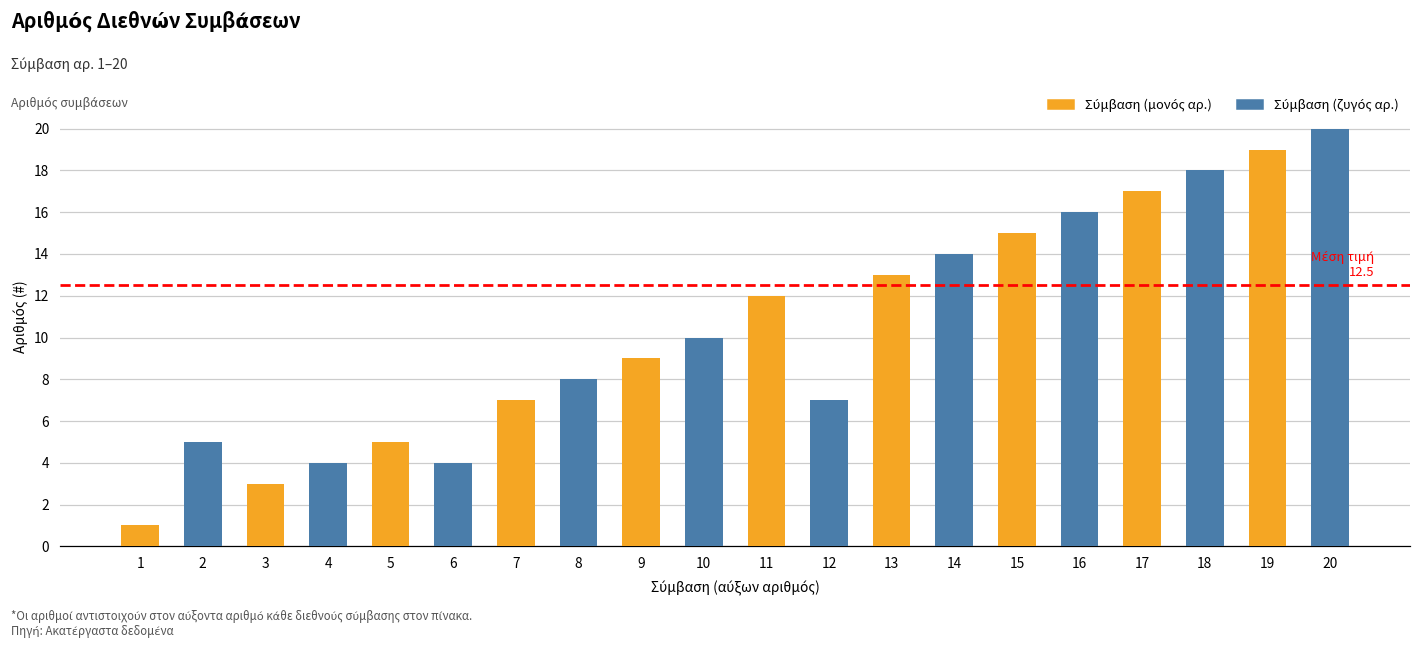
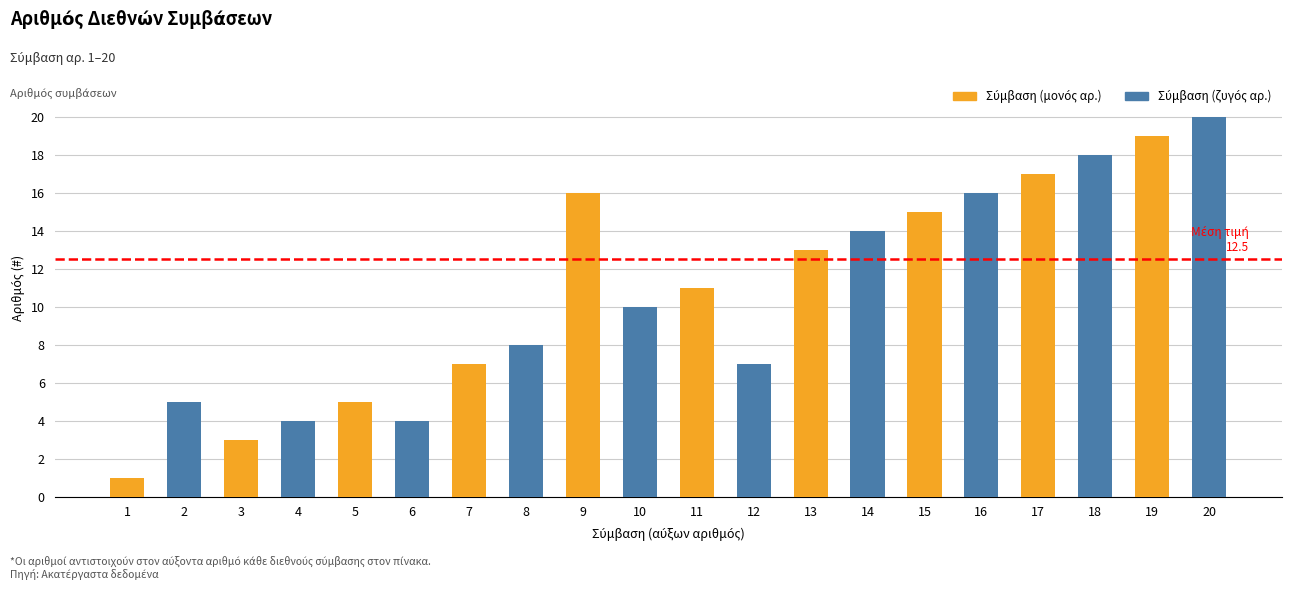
9: 9 -> 16
11: 12 -> 11
